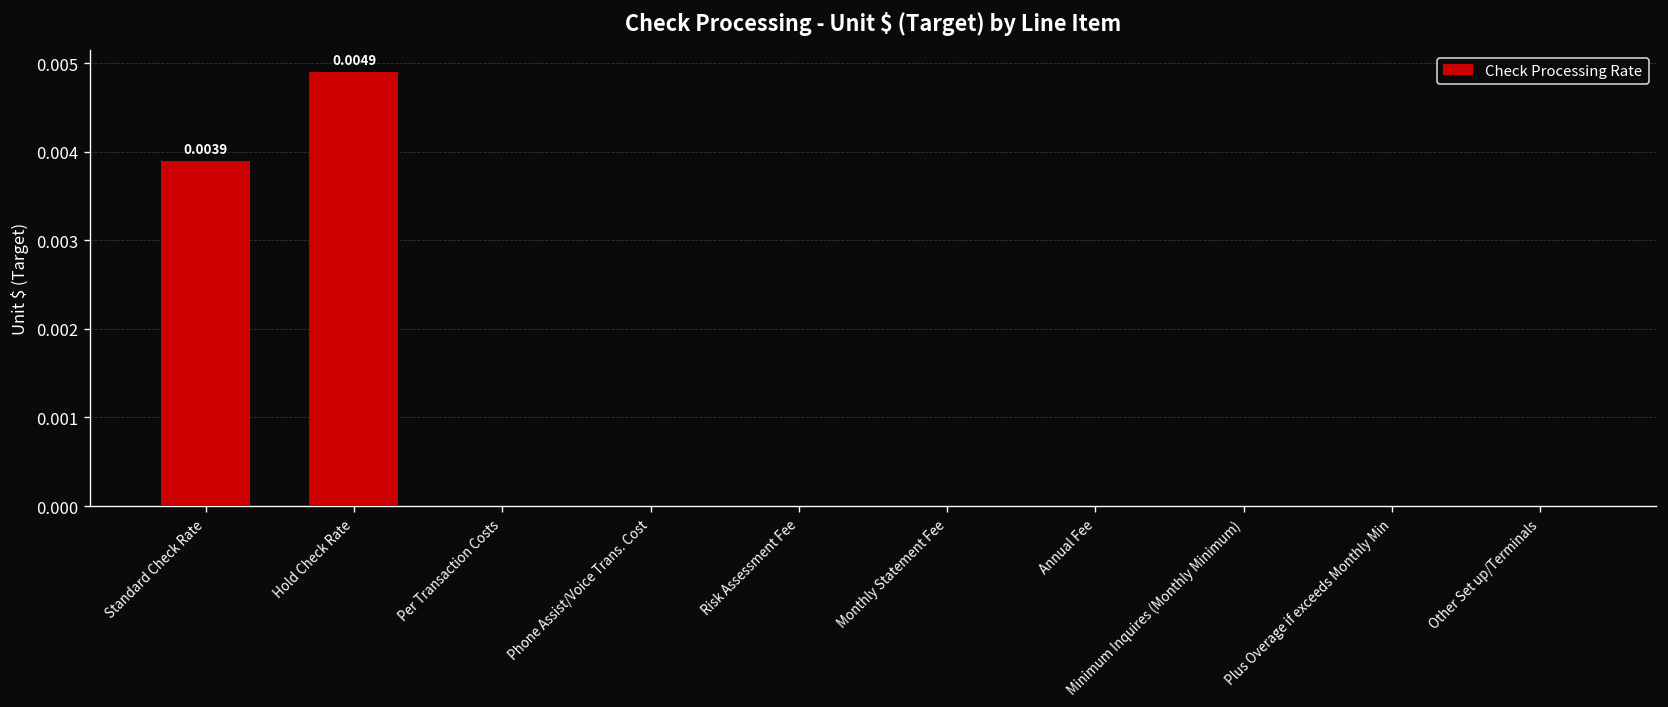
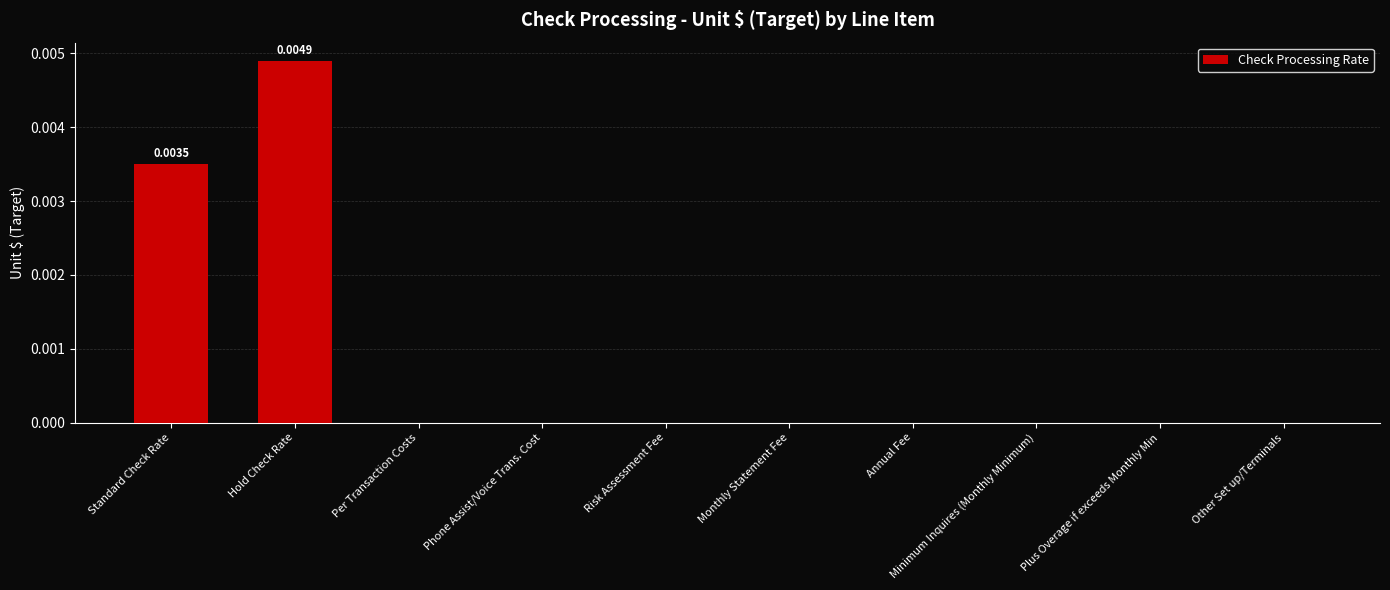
Standard Check Rate: 0.0039 -> 0.0035
